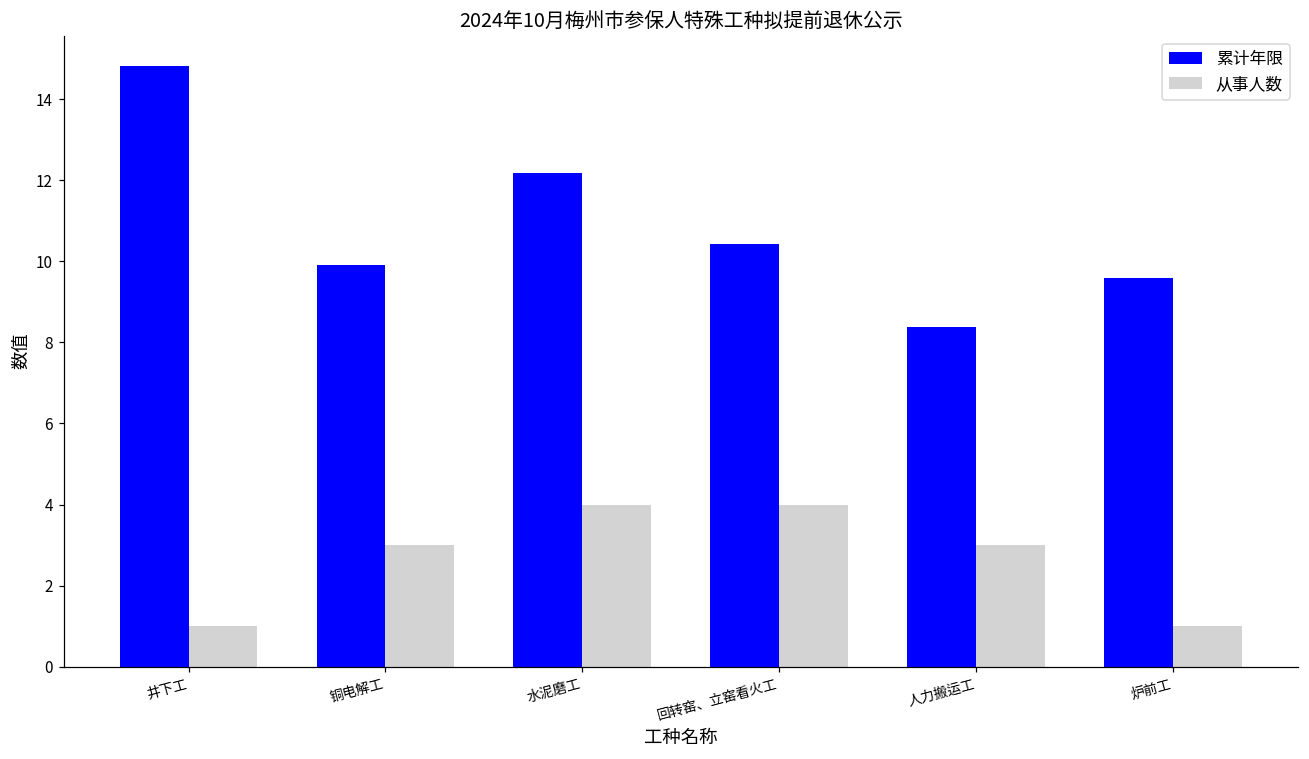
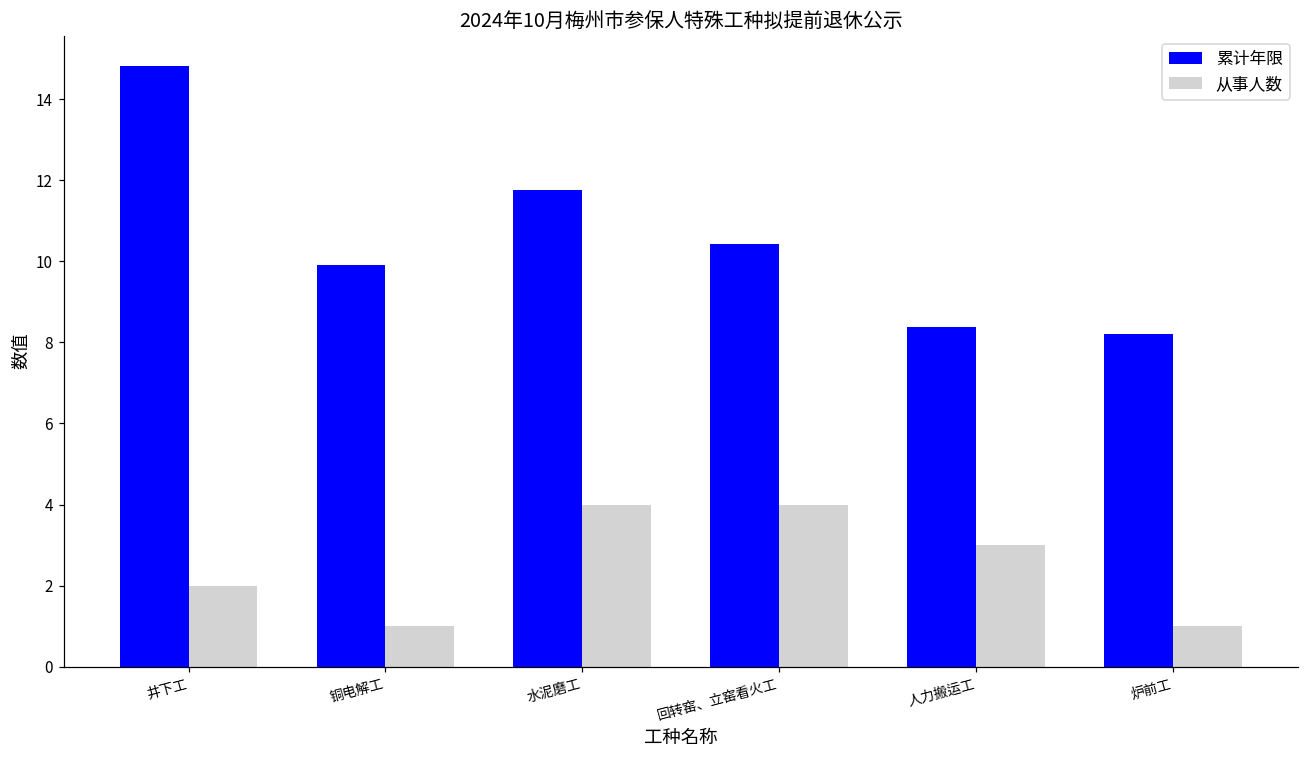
从事人数, 井下工: 1 -> 2
从事人数, 铜电解工: 3 -> 1
累计年限, 水泥磨工: 12.2 -> 11.8
累计年限, 炉前工: 9.6 -> 8.2
